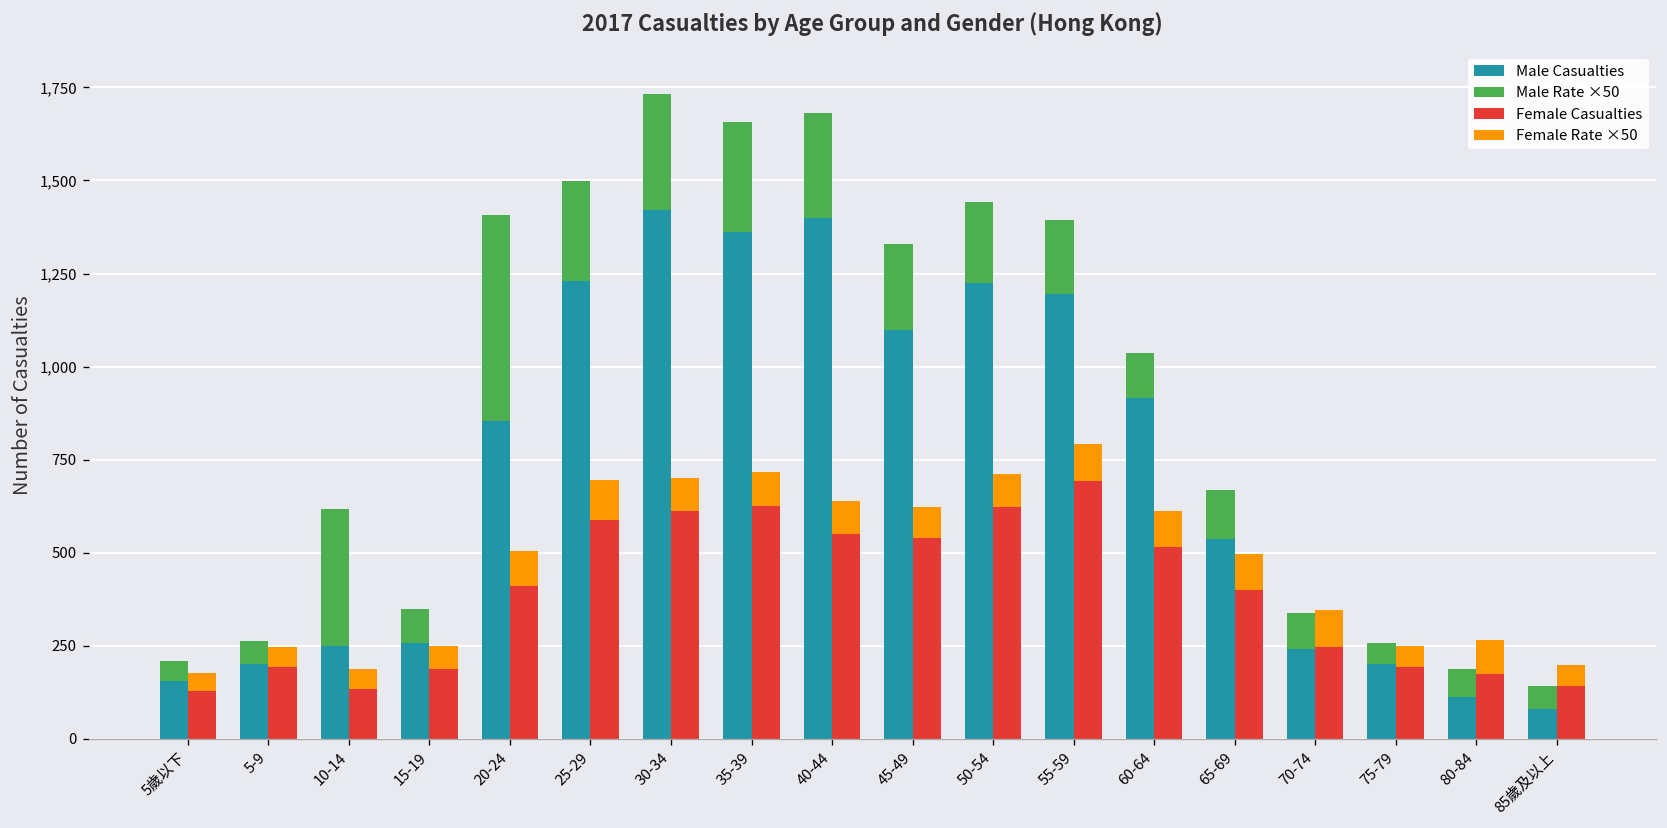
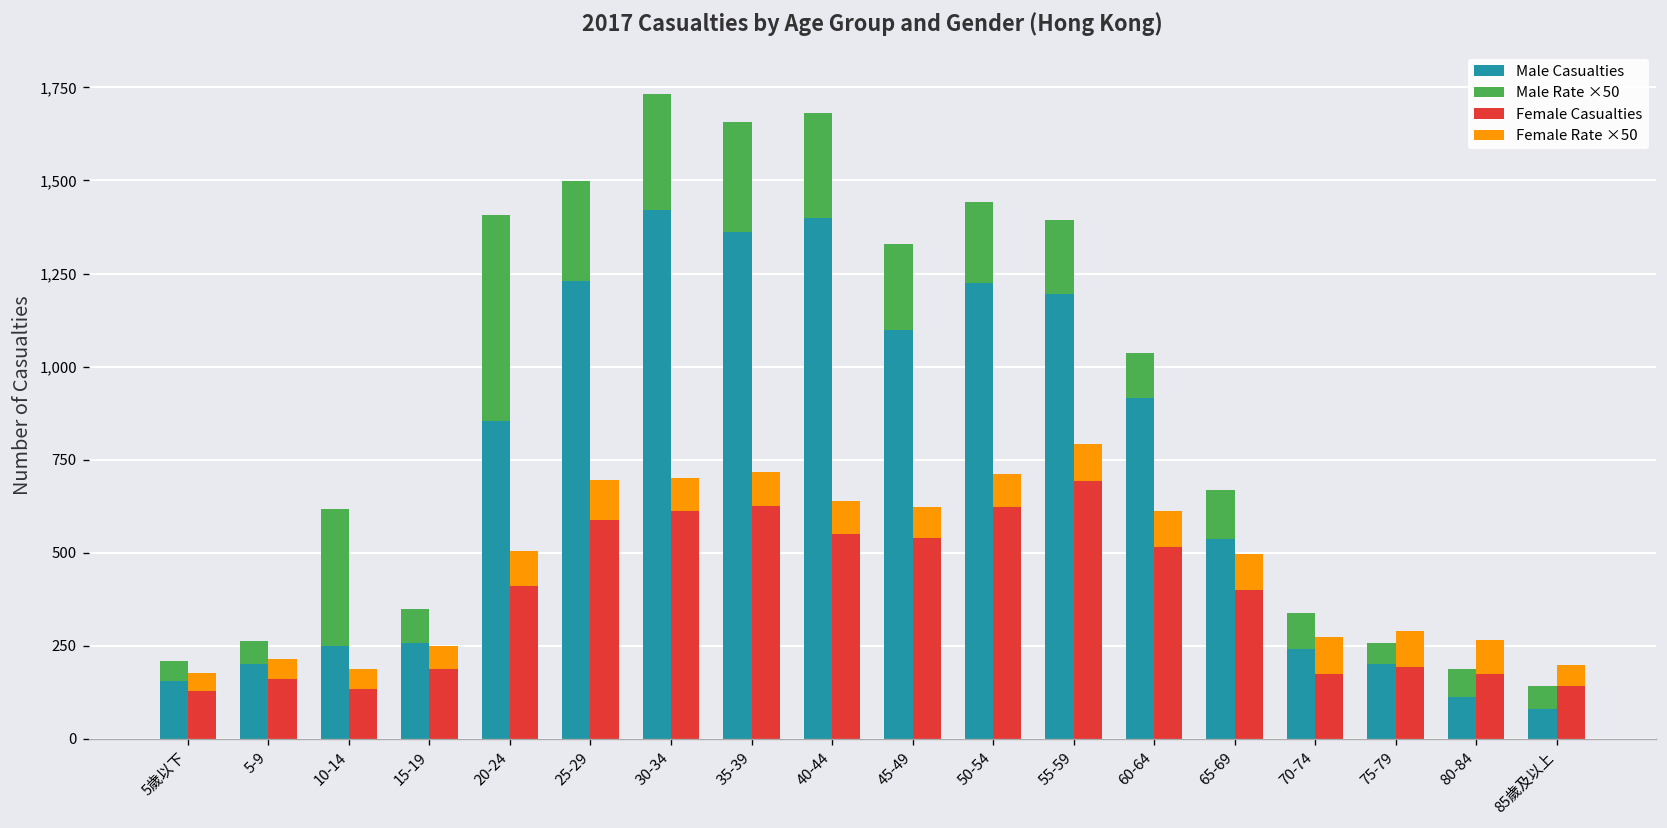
Female Casualties, 5-9: 190 -> 160
Female Casualties, 70-74: 250 -> 170
Female Rate ×50, 75-79: 60 -> 100
